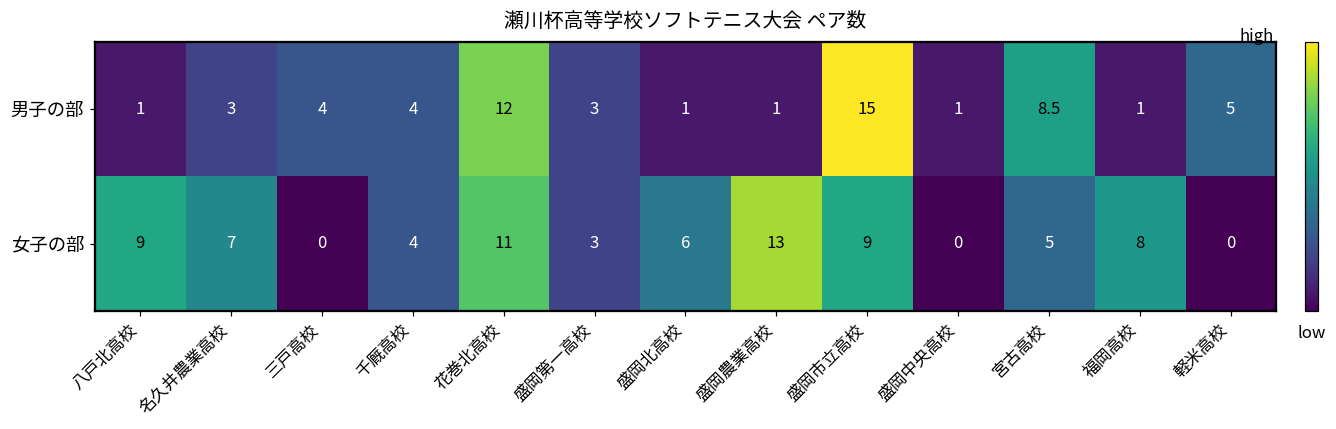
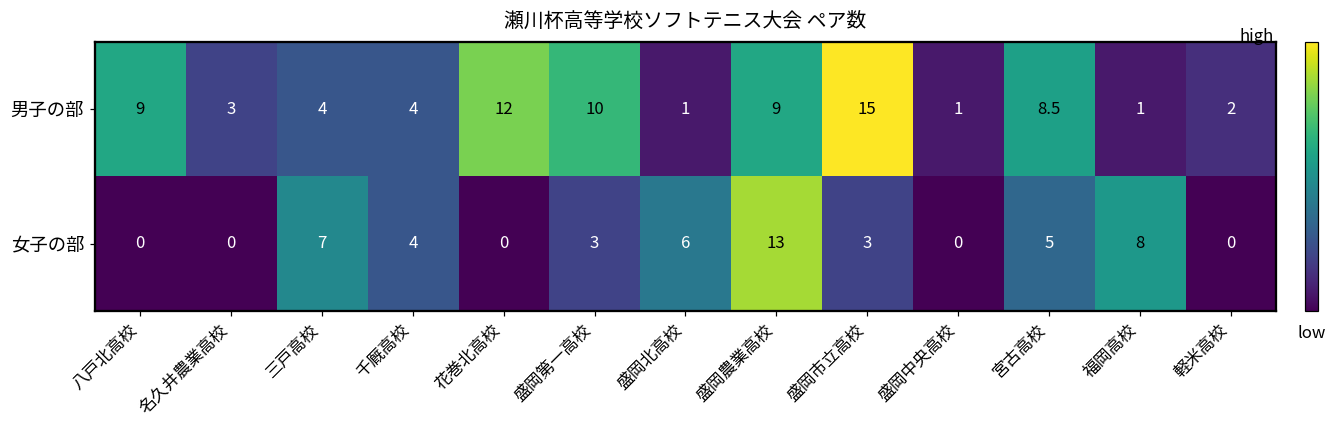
男子の部, 八戸北高校: 1 -> 9
男子の部, 盛岡第一高校: 3 -> 10
男子の部, 盛岡農業高校: 1 -> 9
男子の部, 軽米高校: 5 -> 2
女子の部, 八戸北高校: 9 -> 0
女子の部, 名久井農業高校: 7 -> 0
女子の部, 三戸高校: 0 -> 7
女子の部, 花巻北高校: 11 -> 0
女子の部, 盛岡市立高校: 9 -> 3
